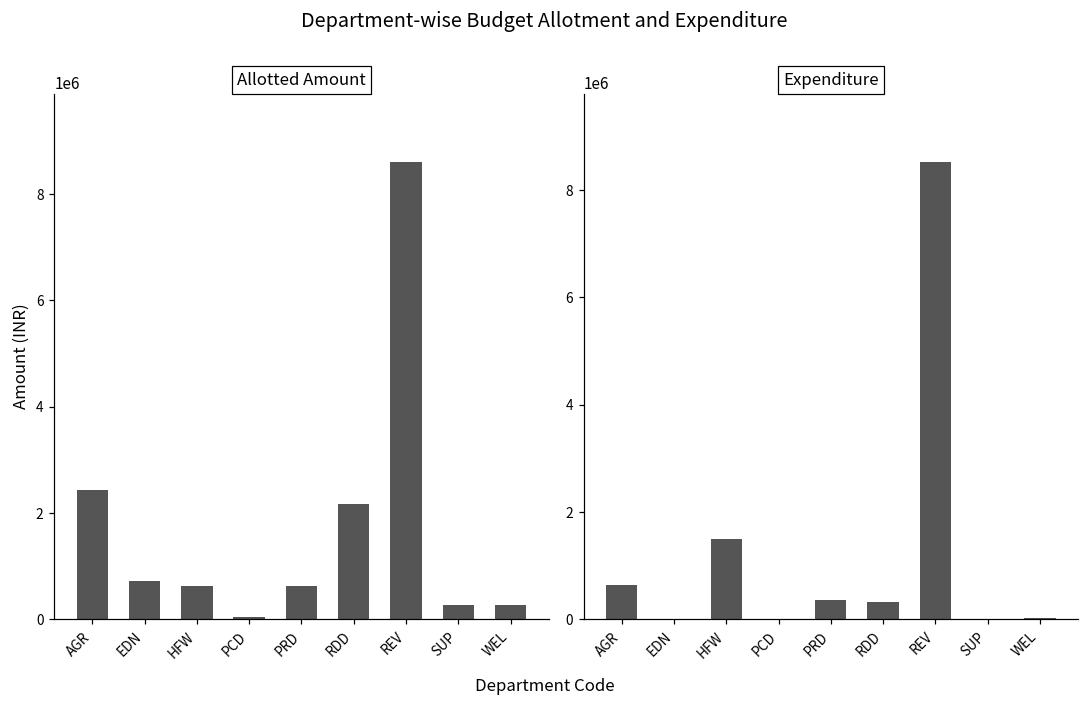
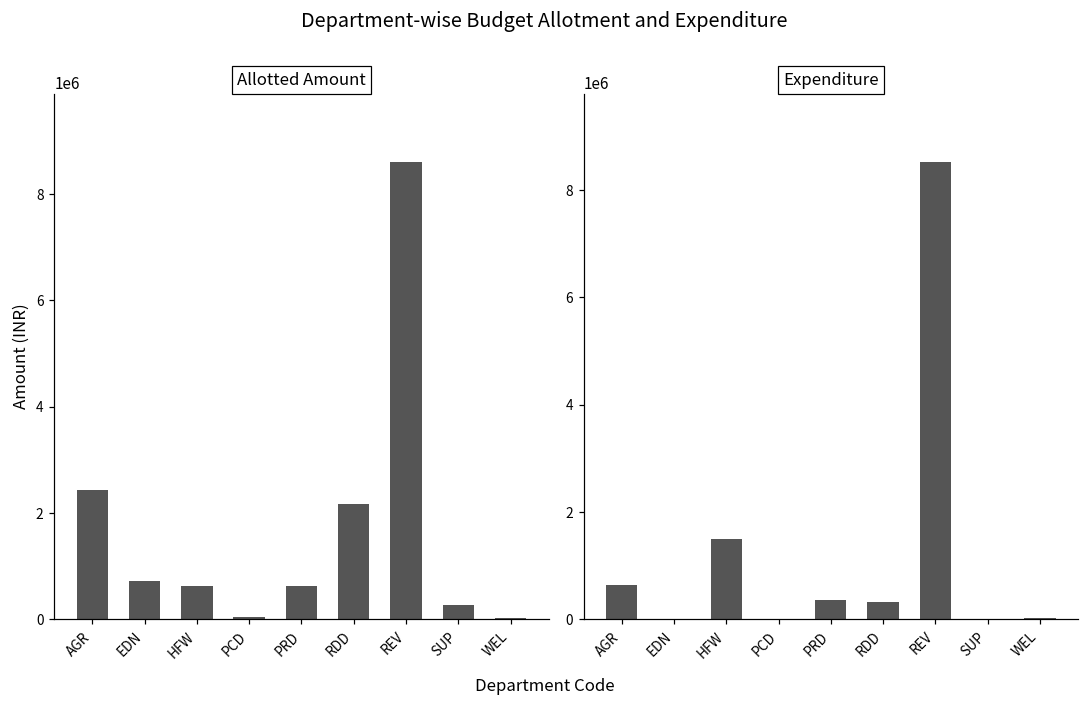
Allotted Amount, WEL: 300000 -> 0
